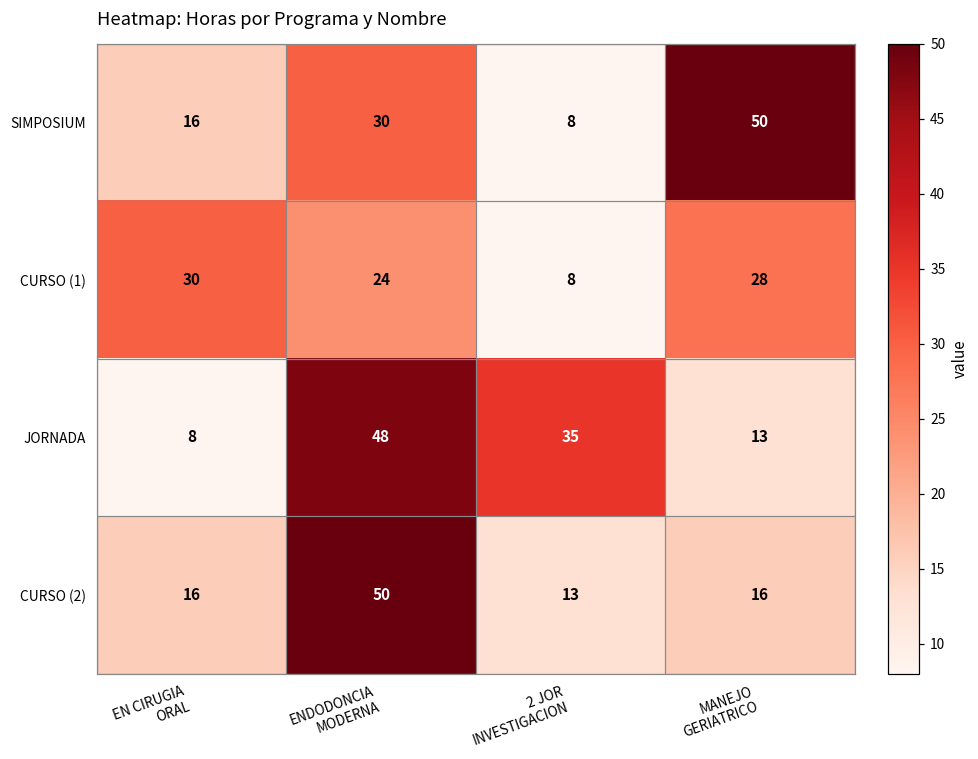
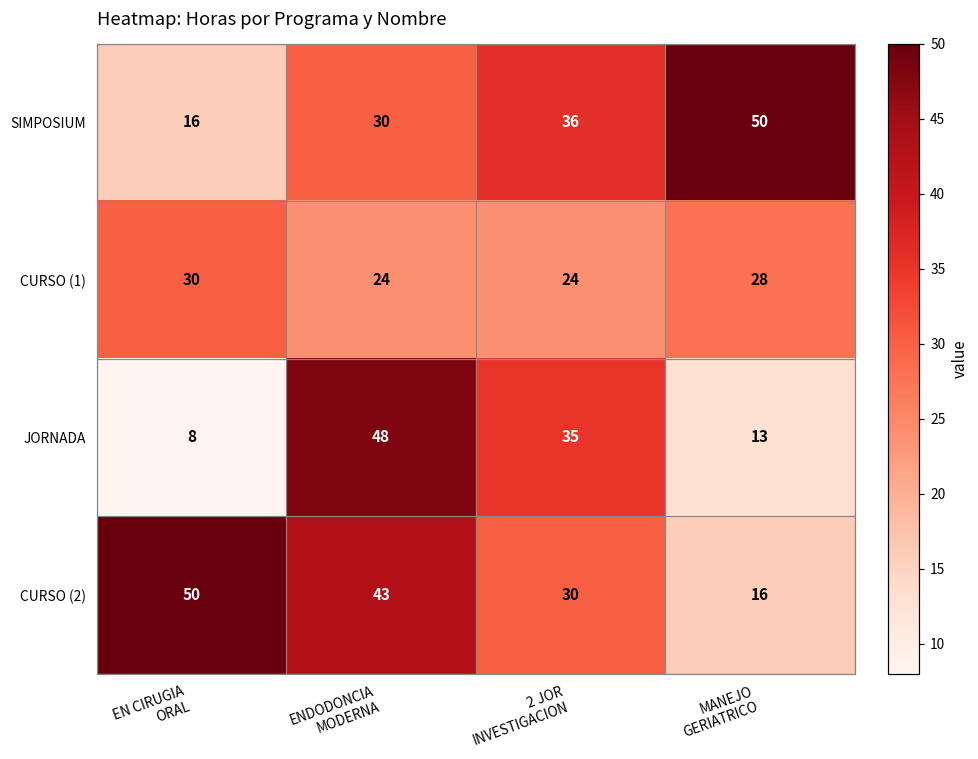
SIMPOSIUM, 2 JOR INVESTIGACION: 8 -> 36
CURSO (1), 2 JOR INVESTIGACION: 8 -> 24
CURSO (2), EN CIRUGIA ORAL: 16 -> 50
CURSO (2), ENDODONCIA MODERNA: 50 -> 43
CURSO (2), 2 JOR INVESTIGACION: 13 -> 30
